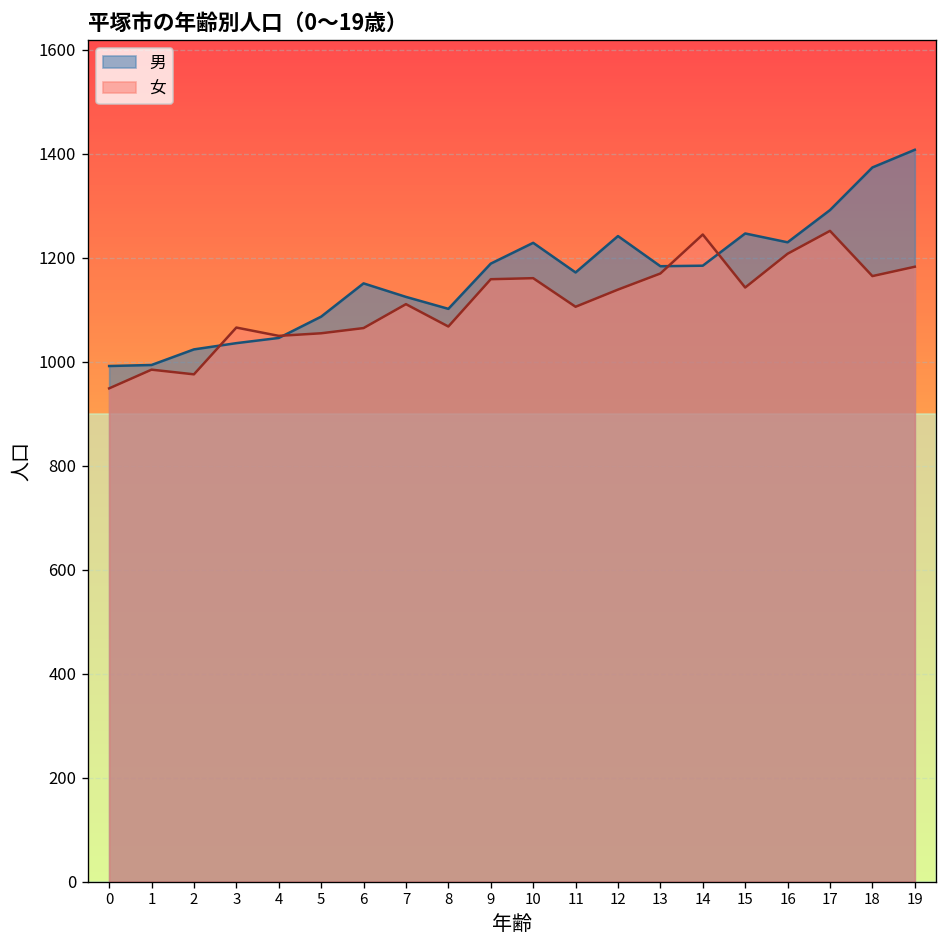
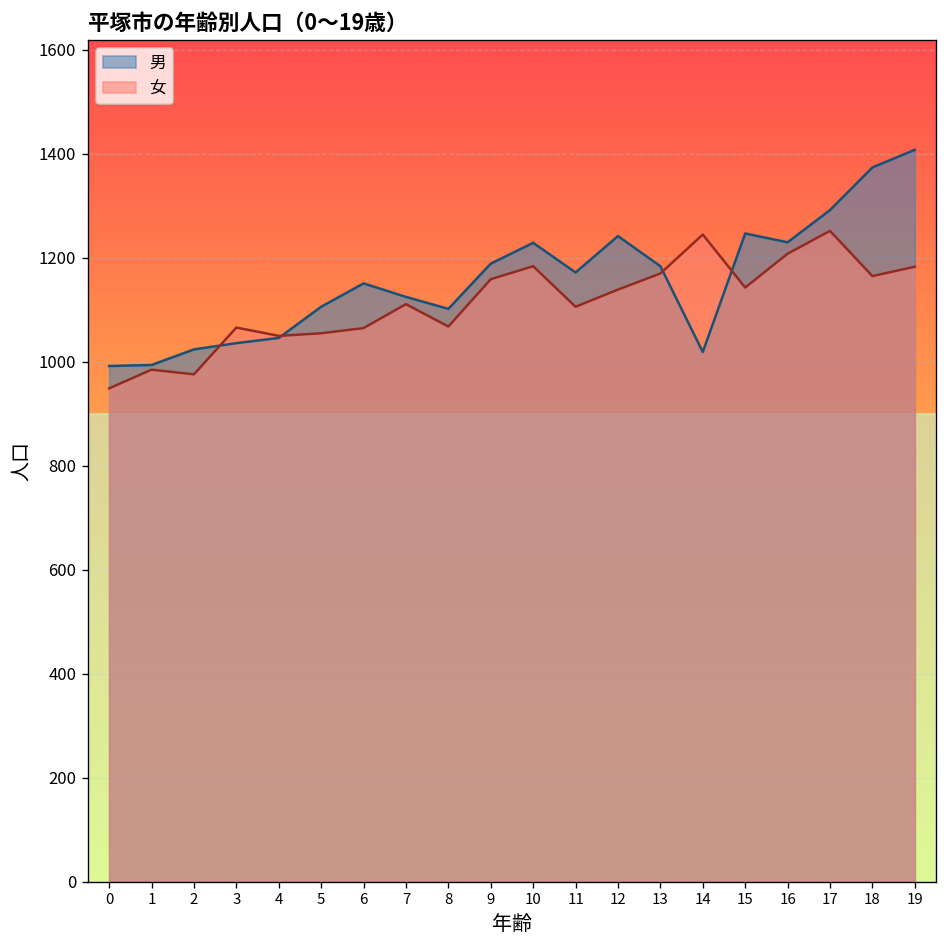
男, 5: 1090 -> 1110
女, 10: 1160 -> 1180
男, 14: 1190 -> 1020
